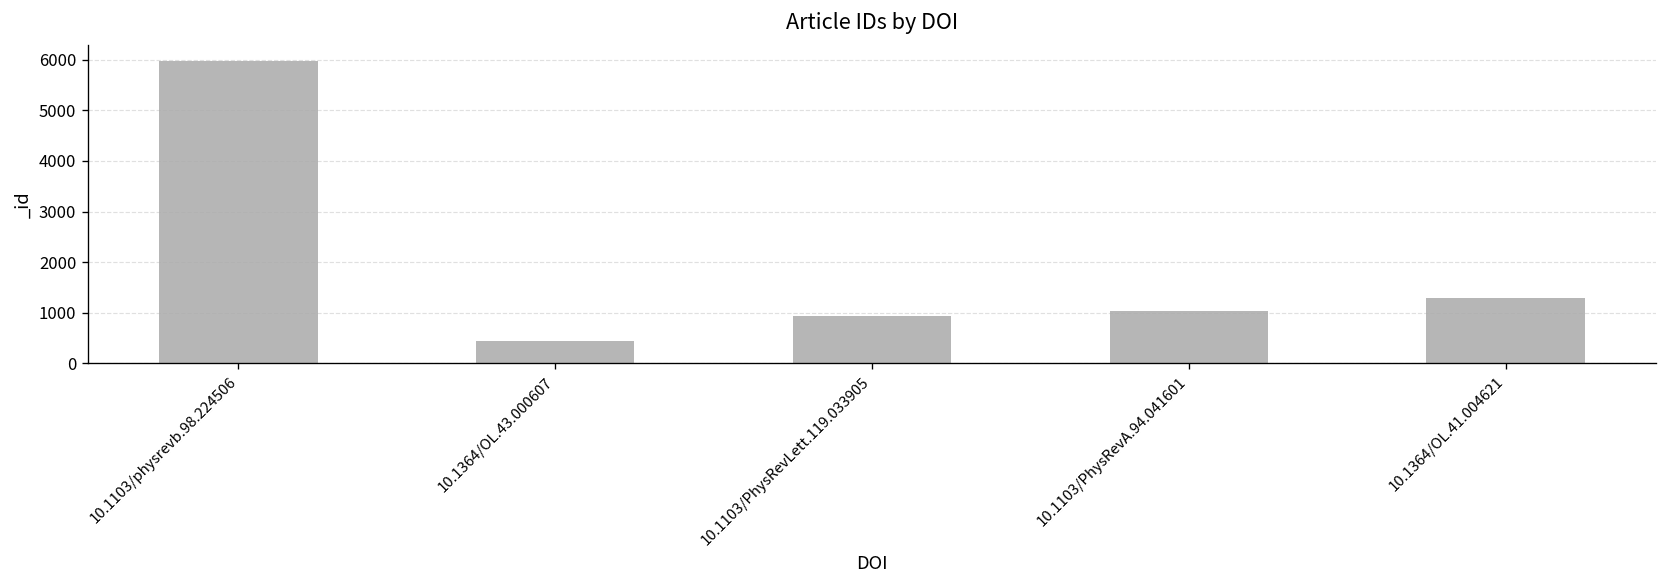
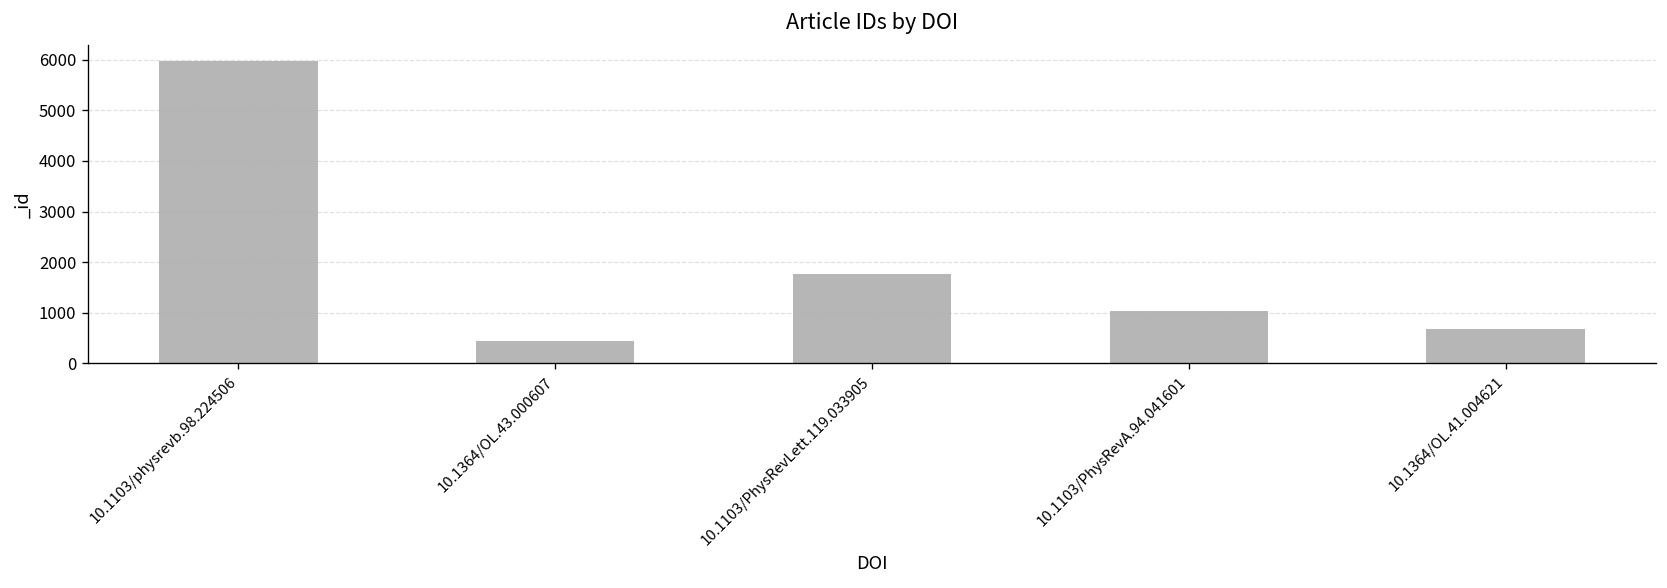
10.1103/PhysRevLett.119.033905: 900 -> 1800
10.1364/OL.41.004621: 1300 -> 700
